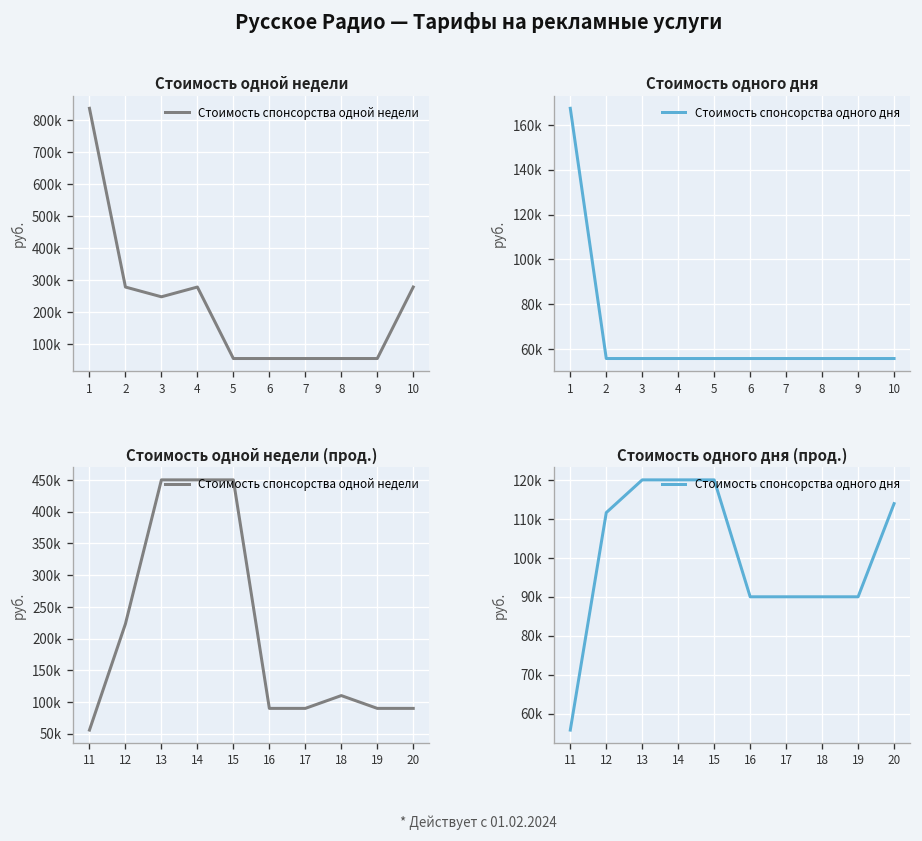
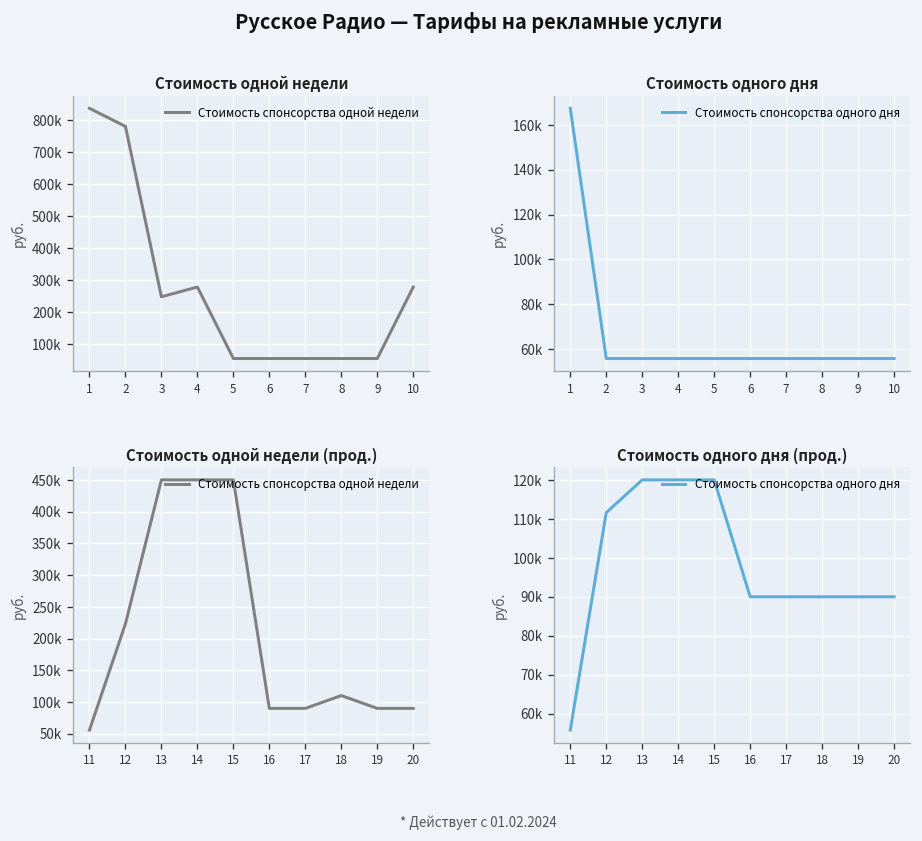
Стоимость одной недели, 2: 280000 -> 780000
Стоимость одного дня (прод.), 20: 114000 -> 90000
